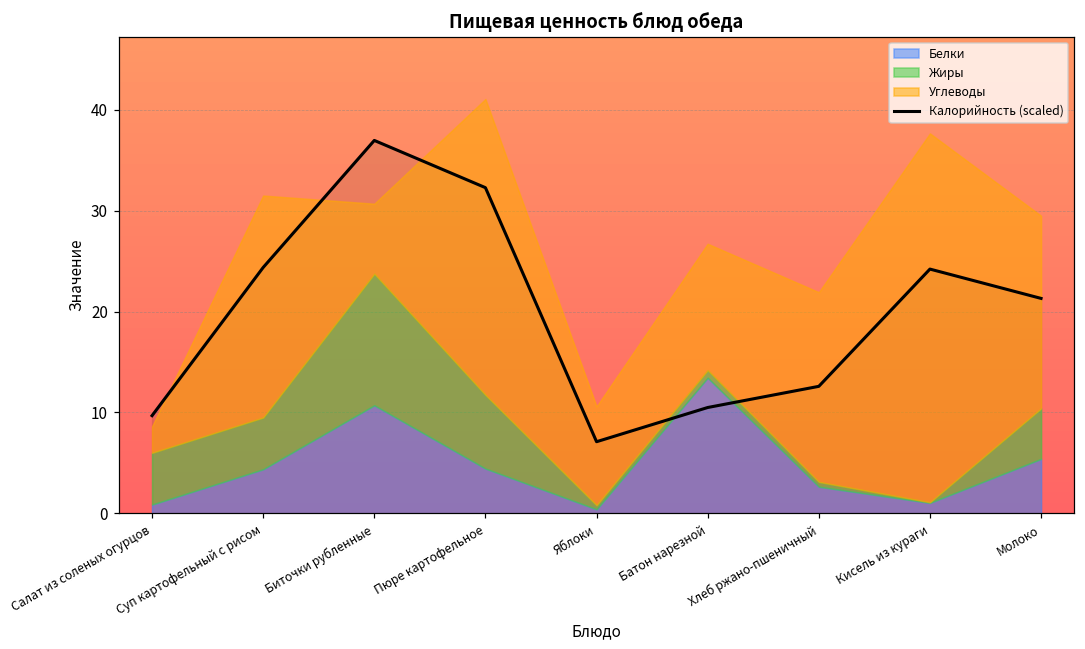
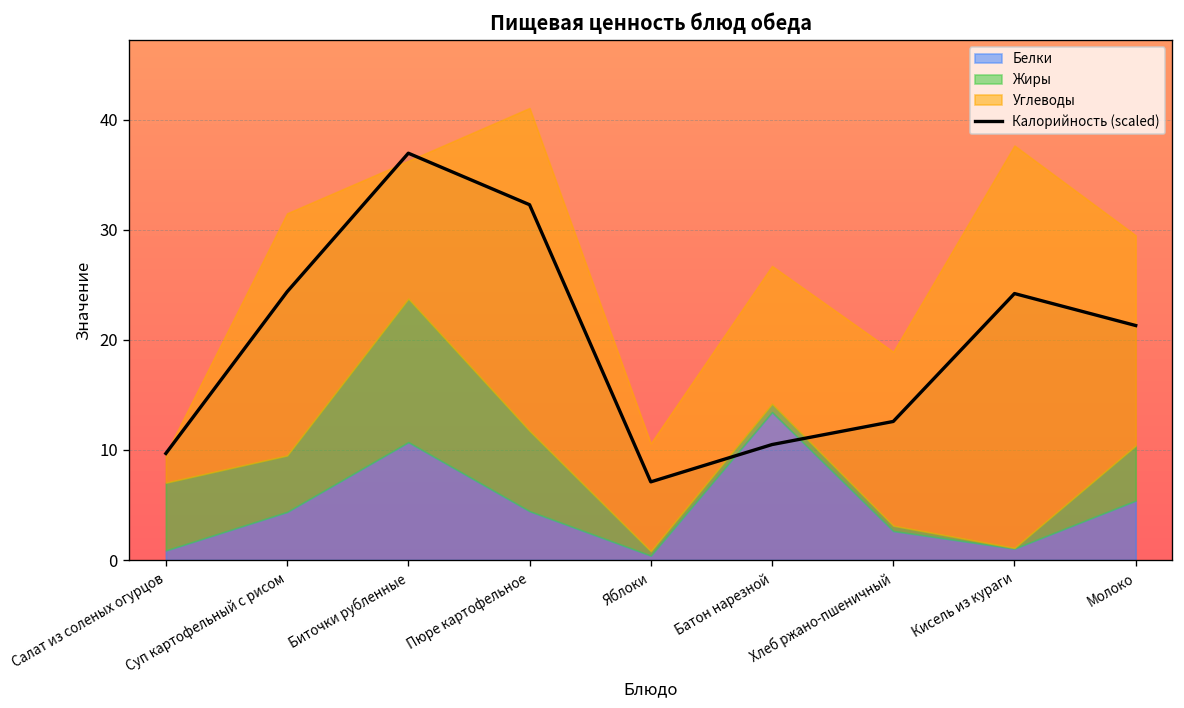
Жиры, Салат из соленых огурцов: 5 -> 6
Углеводы, Биточки рубленные: 7 -> 13
Углеводы, Хлеб ржано-пшеничный: 19 -> 16
